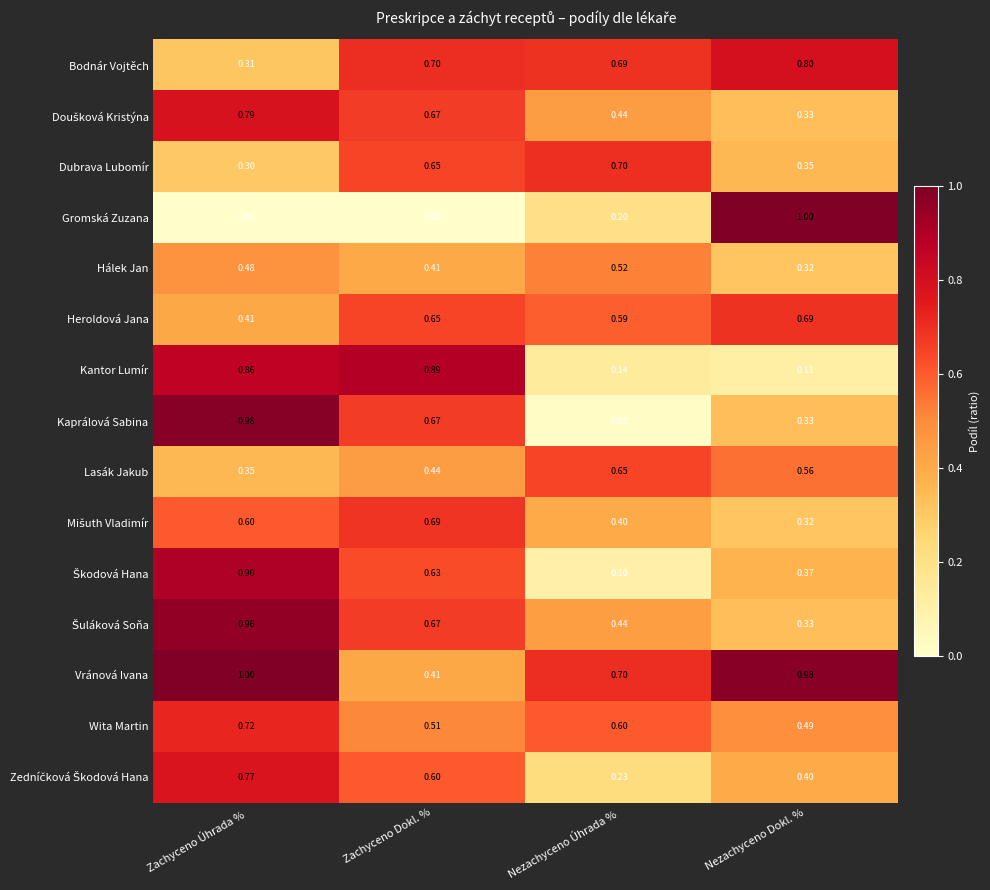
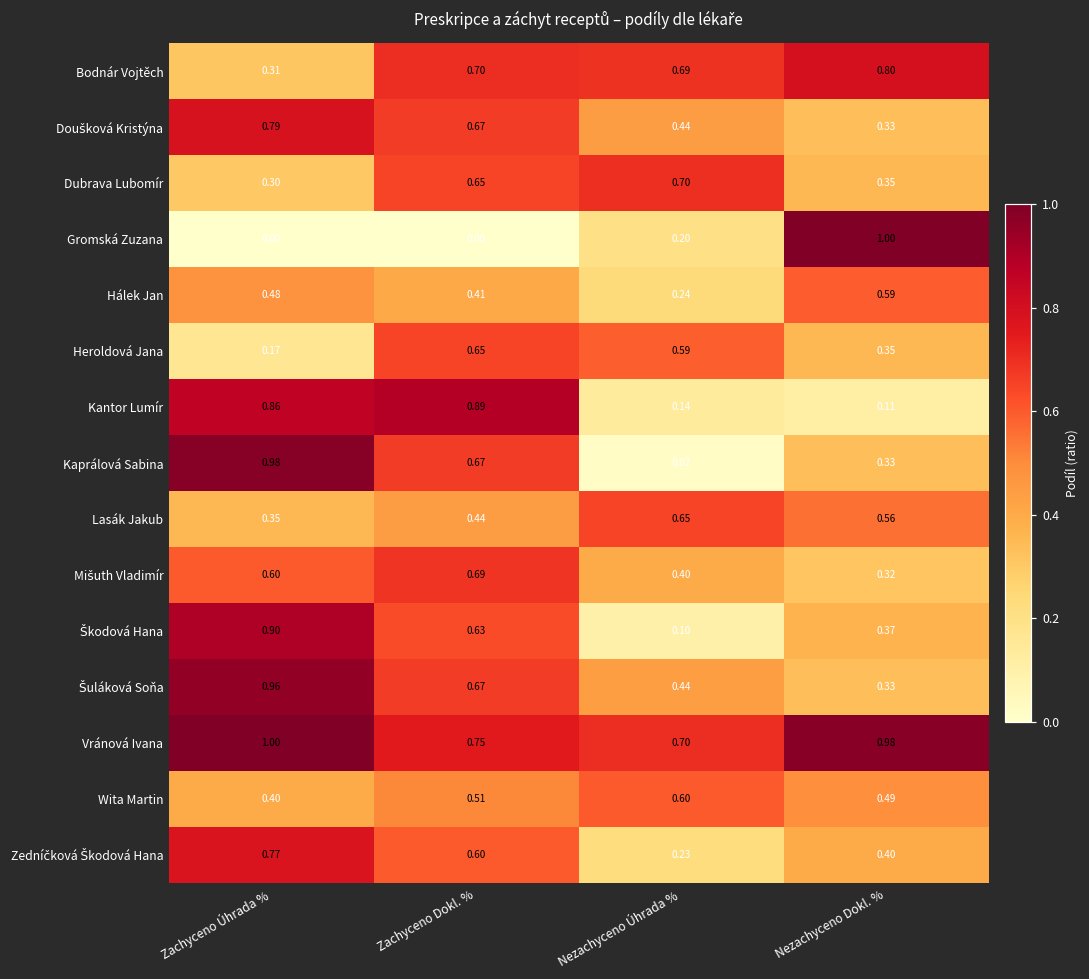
Hálek Jan, Nezachyceno Úhrada %: 0.52 -> 0.24
Hálek Jan, Nezachyceno Dokl. %: 0.32 -> 0.59
Heroldová Jana, Zachyceno Úhrada %: 0.41 -> 0.17
Heroldová Jana, Nezachyceno Dokl. %: 0.69 -> 0.35
Vránová Ivana, Zachyceno Dokl. %: 0.41 -> 0.75
Wita Martin, Zachyceno Úhrada %: 0.72 -> 0.40
